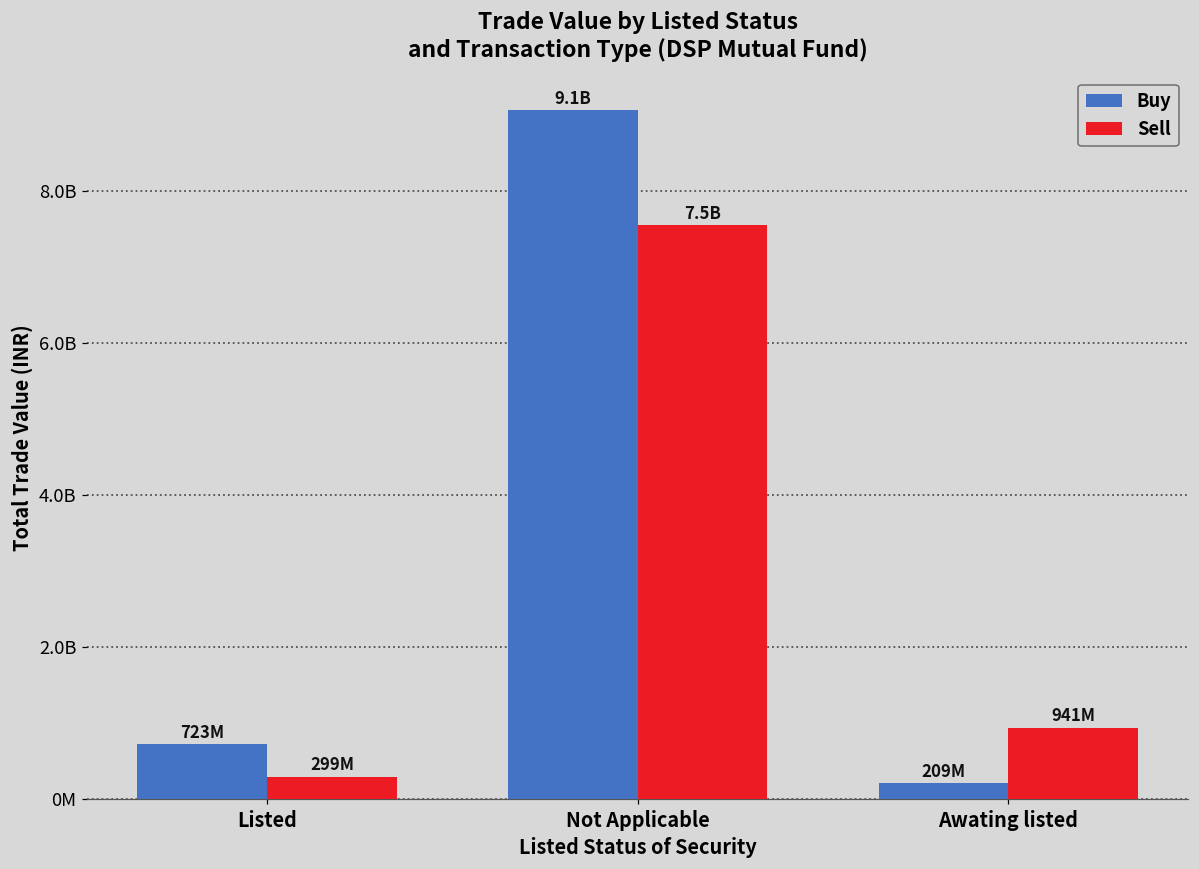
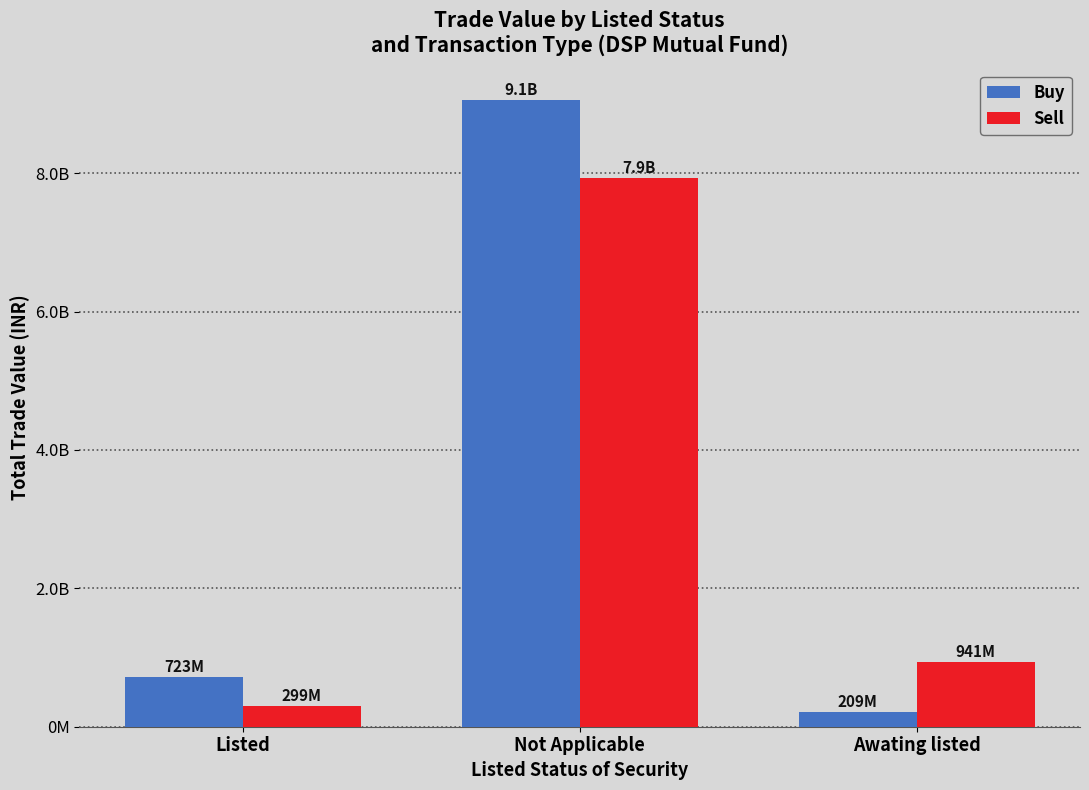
Sell, Not Applicable: 7.5B -> 7.9B
